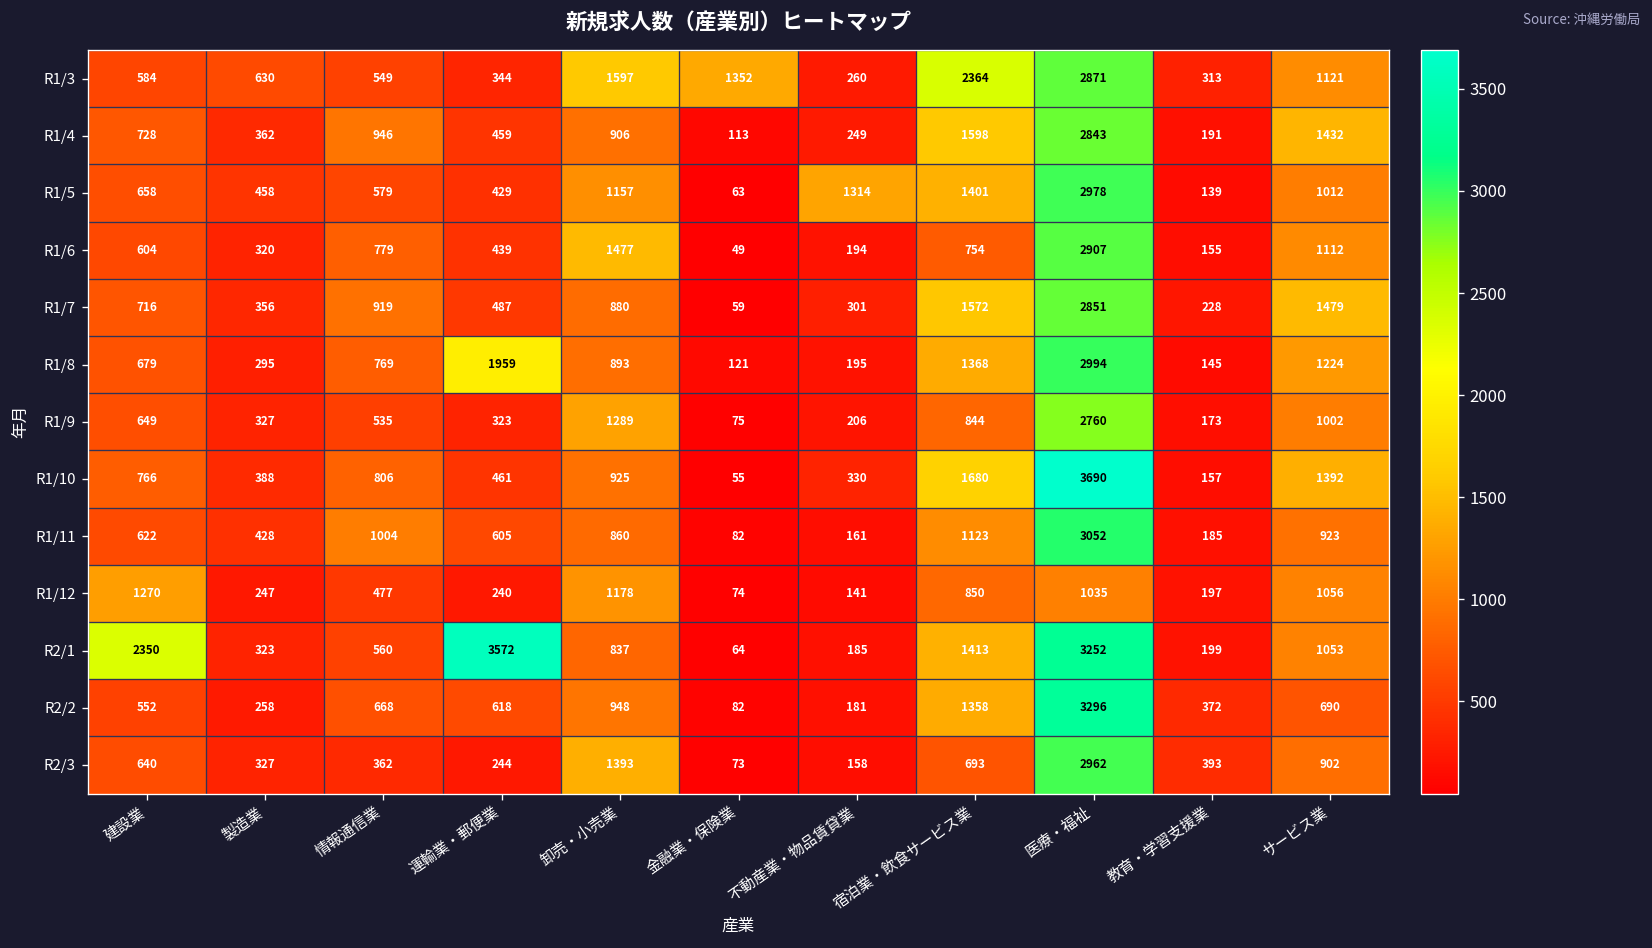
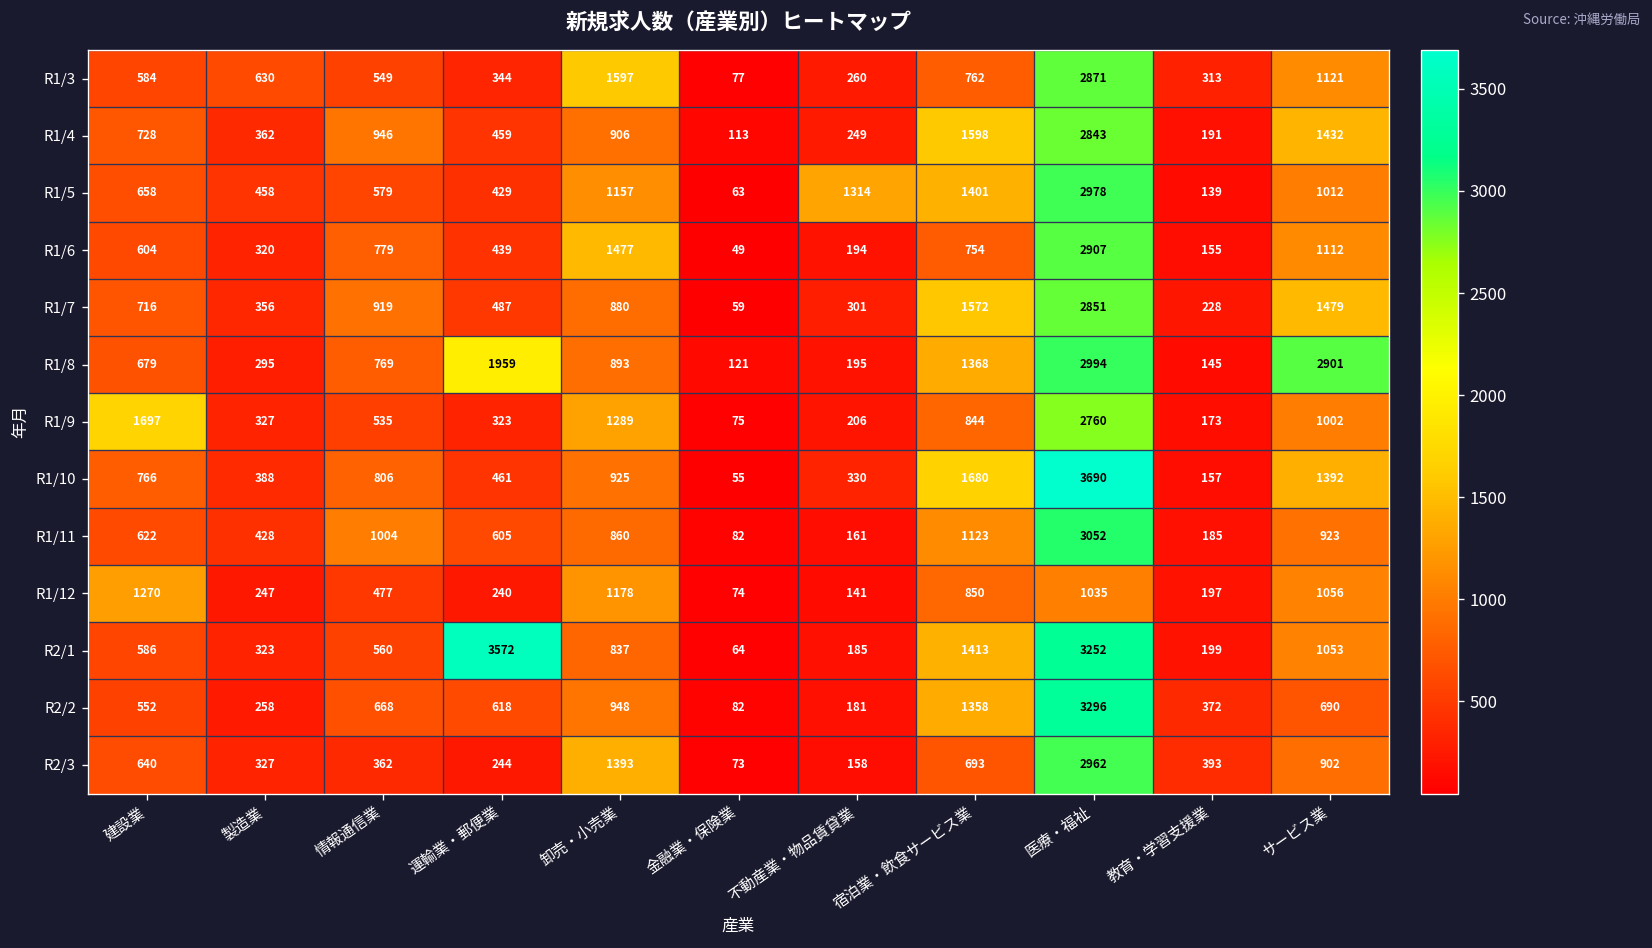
R1/3, 金融業・保険業: 1352 -> 77
R1/3, 宿泊業・飲食サービス業: 2364 -> 762
R1/8, サービス業: 1224 -> 2901
R1/9, 建設業: 649 -> 1697
R2/1, 建設業: 2350 -> 586
